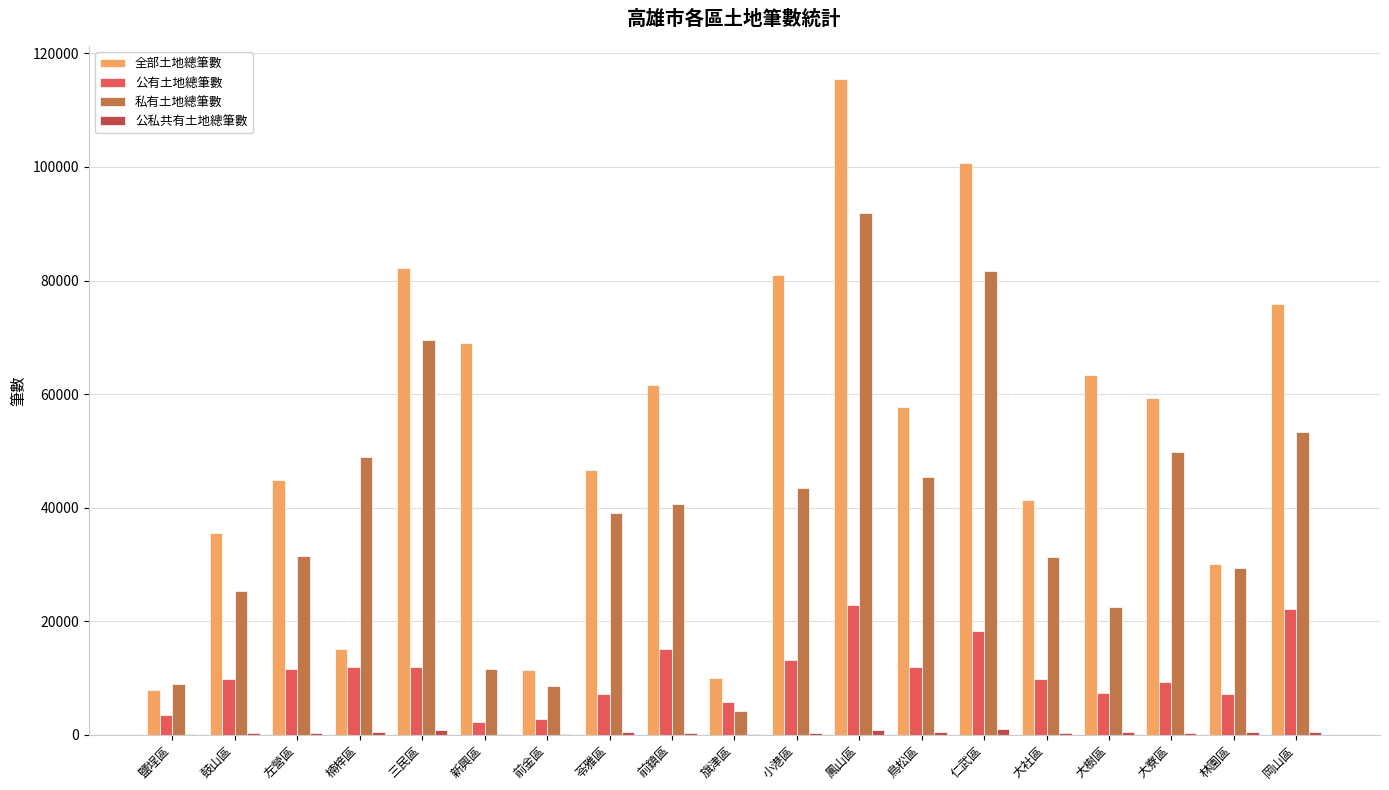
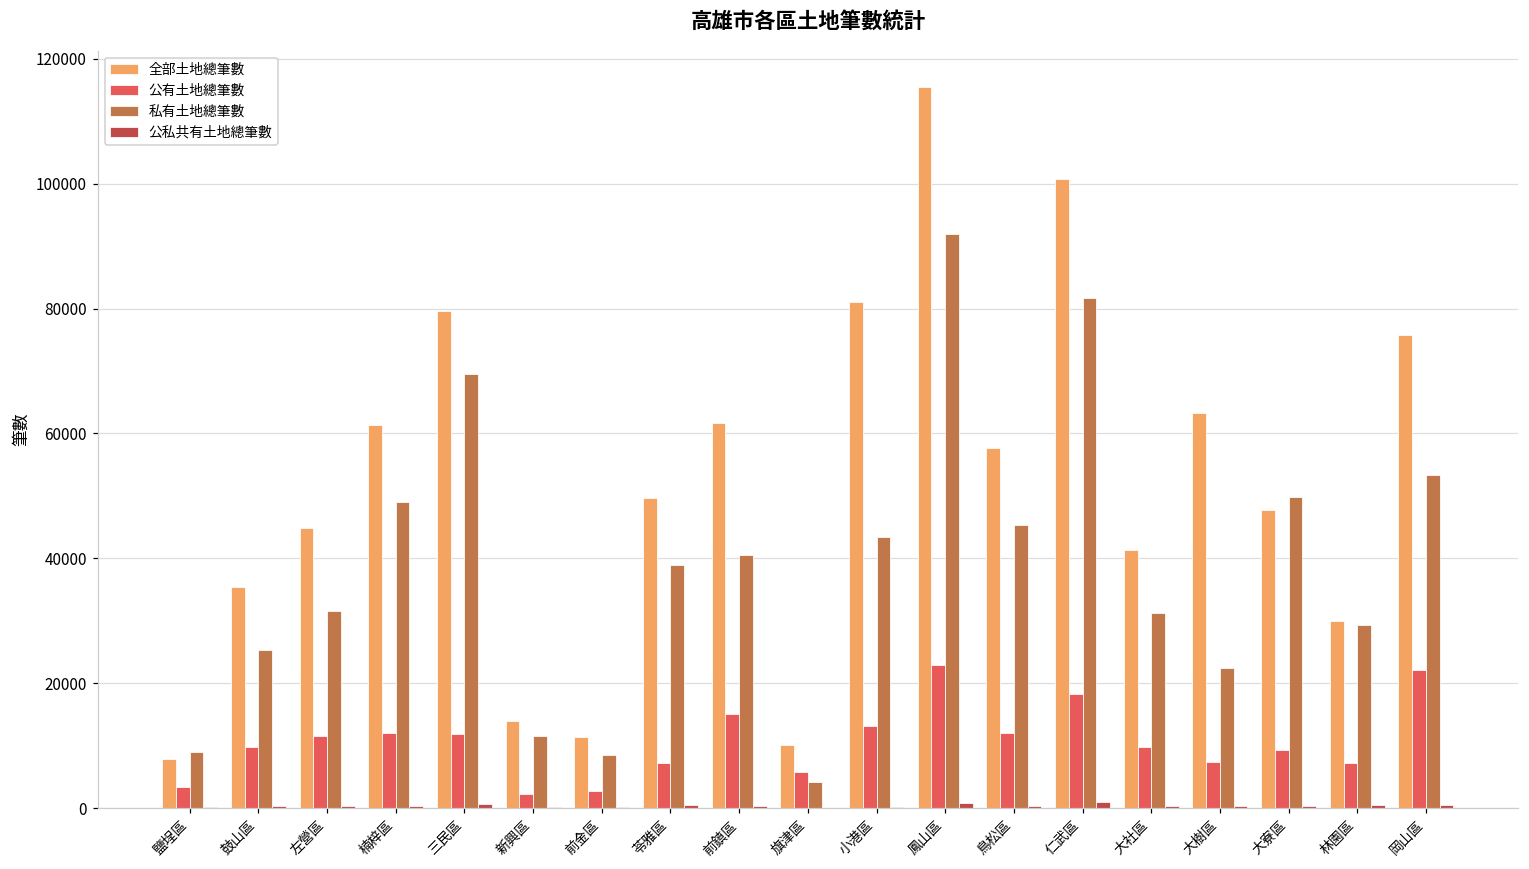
全部土地總筆數, 楠梓區: 15000 -> 61000
全部土地總筆數, 三民區: 82000 -> 80000
全部土地總筆數, 新興區: 69000 -> 14000
全部土地總筆數, 苓雅區: 47000 -> 50000
全部土地總筆數, 大寮區: 59000 -> 48000
